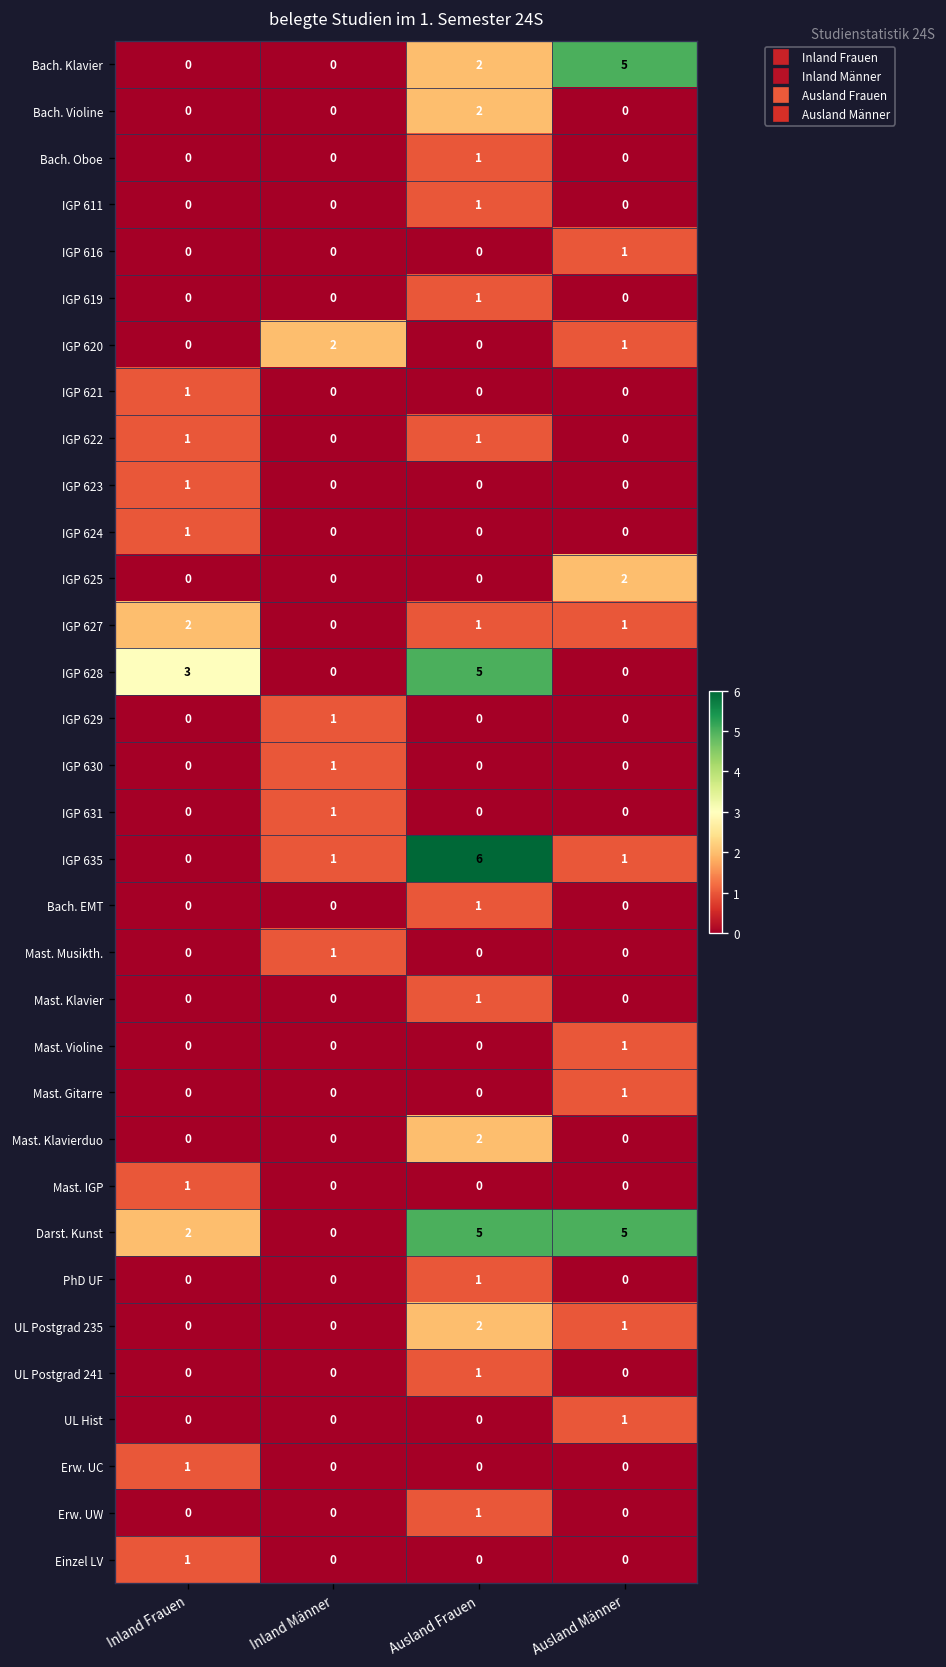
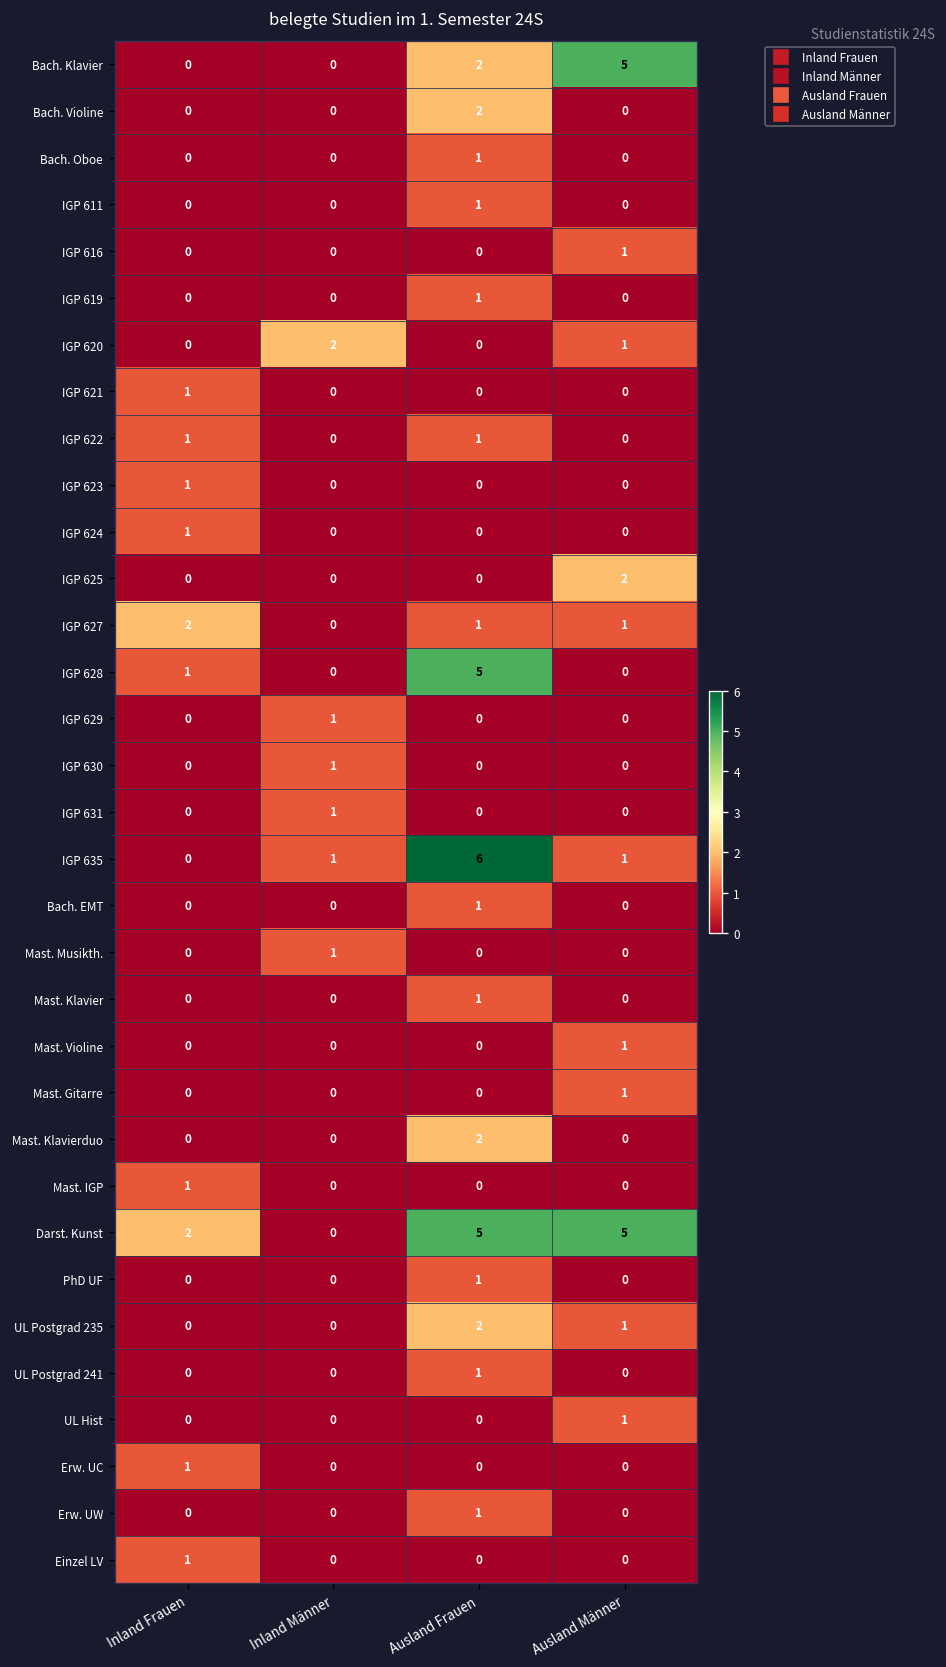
IGP 628, Inland Frauen: 3 -> 1
